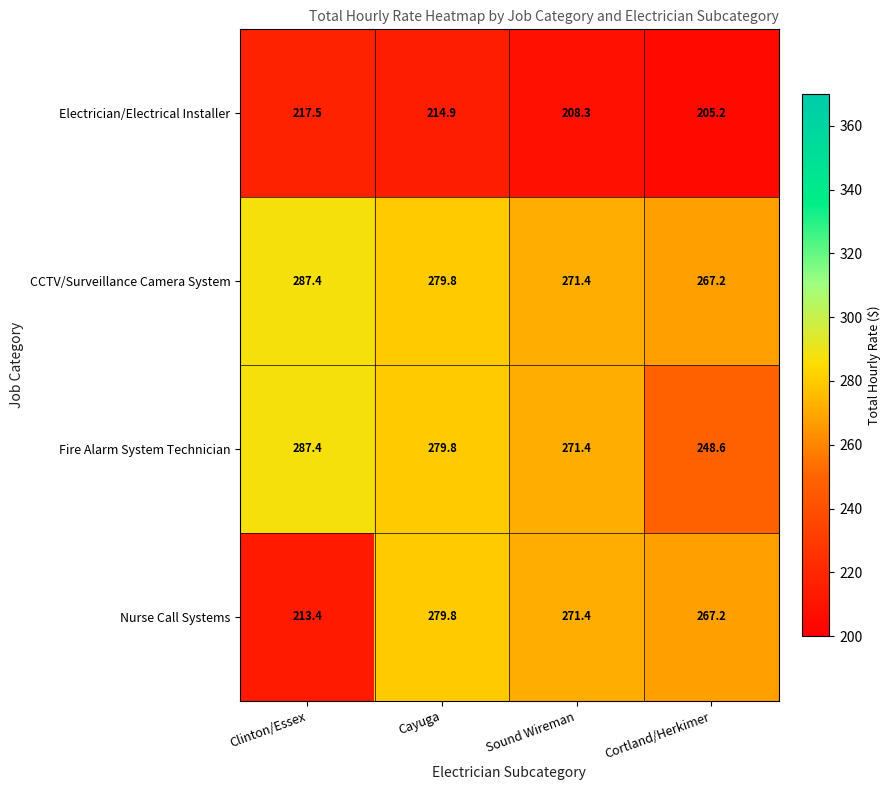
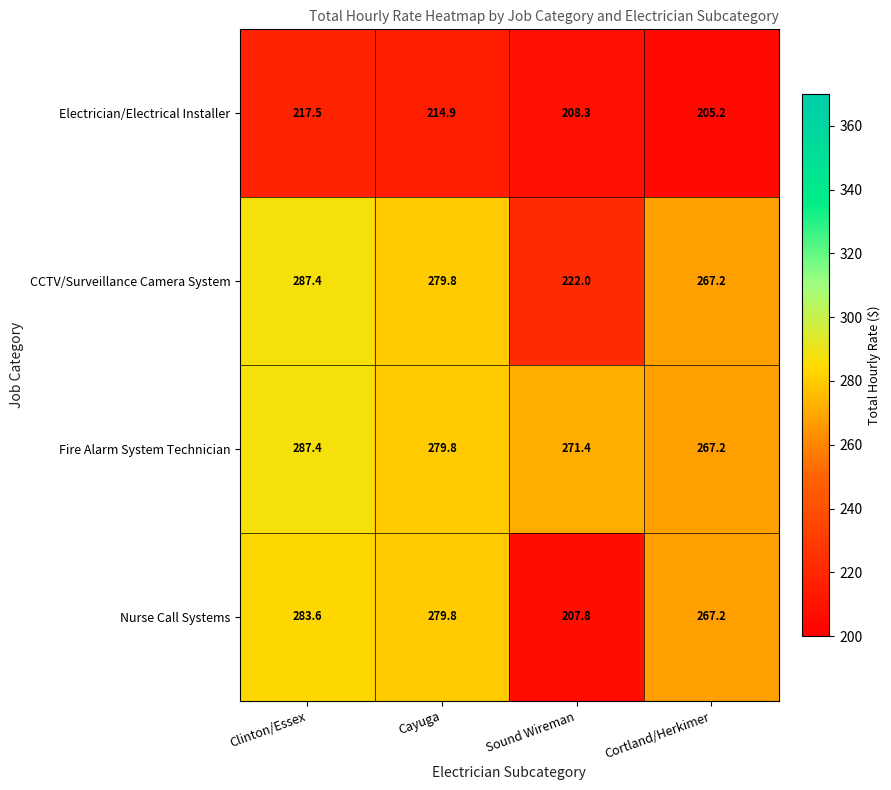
CCTV/Surveillance Camera System, Sound Wireman: 271.4 -> 222.0
Fire Alarm System Technician, Cortland/Herkimer: 248.6 -> 267.2
Nurse Call Systems, Clinton/Essex: 213.4 -> 283.6
Nurse Call Systems, Sound Wireman: 271.4 -> 207.8
